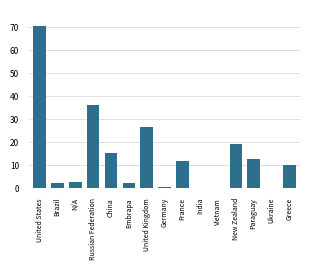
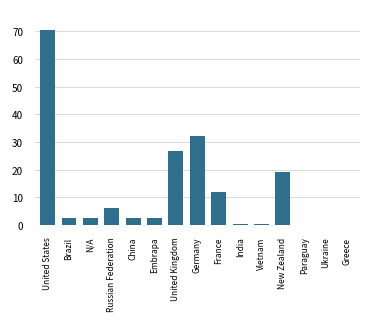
Russian Federation: 36 -> 6
China: 15 -> 3
Germany: 1 -> 32
Paraguay: 13 -> 0
Greece: 10 -> 0
